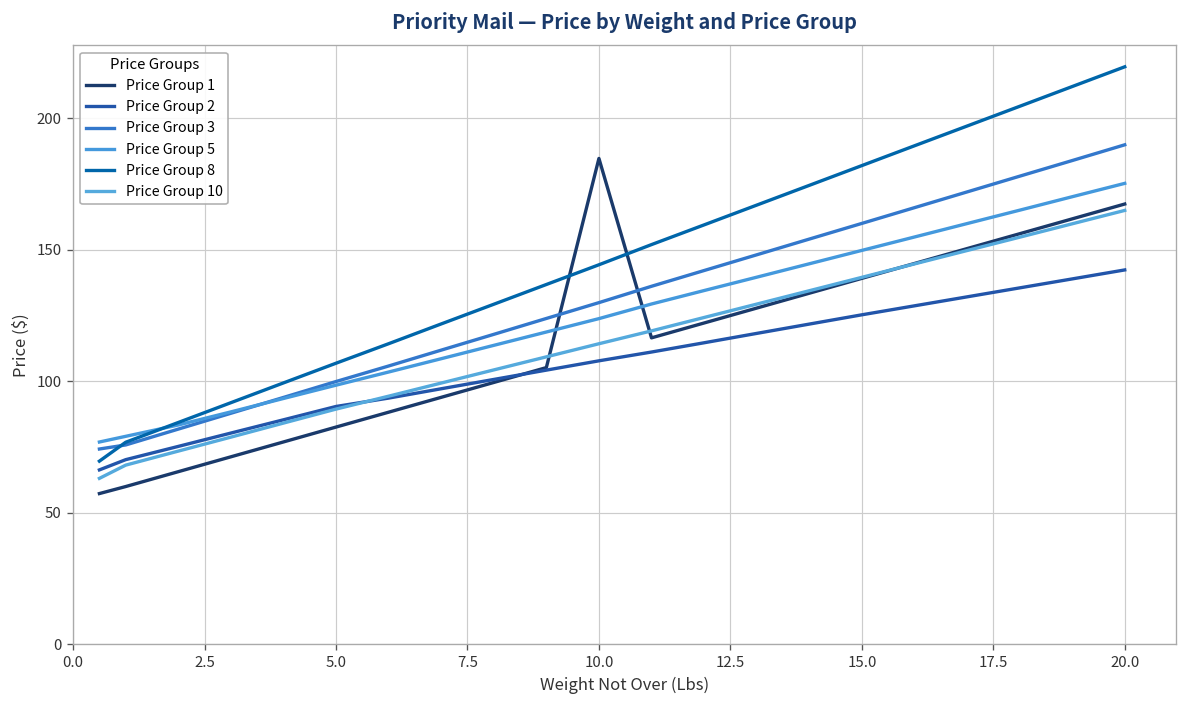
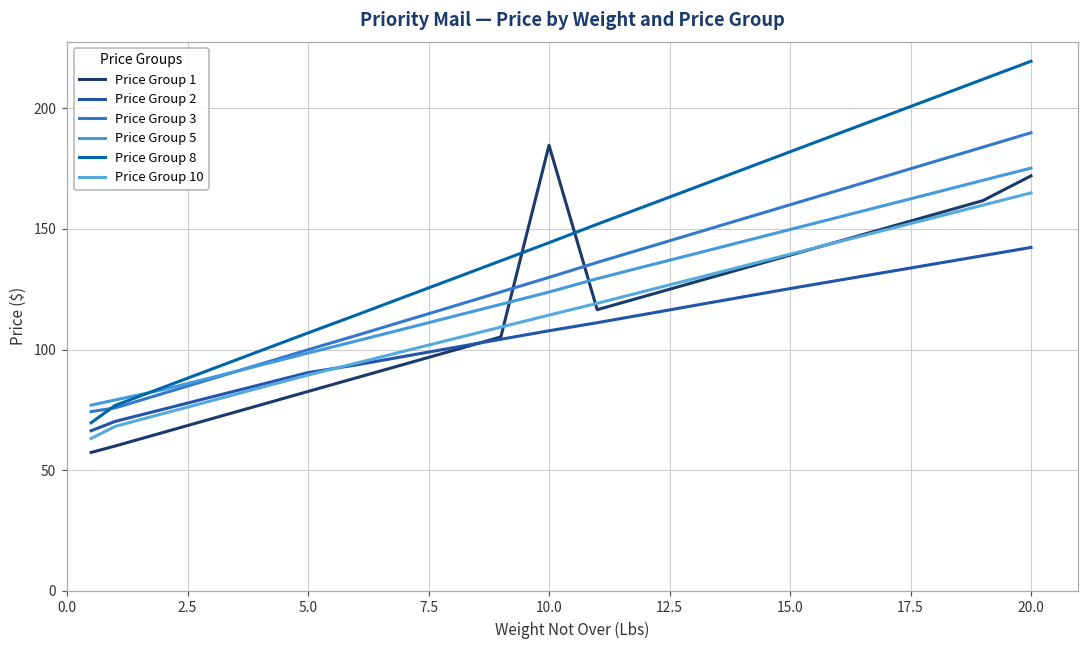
Price Group 1, 20.0: 167 -> 172
